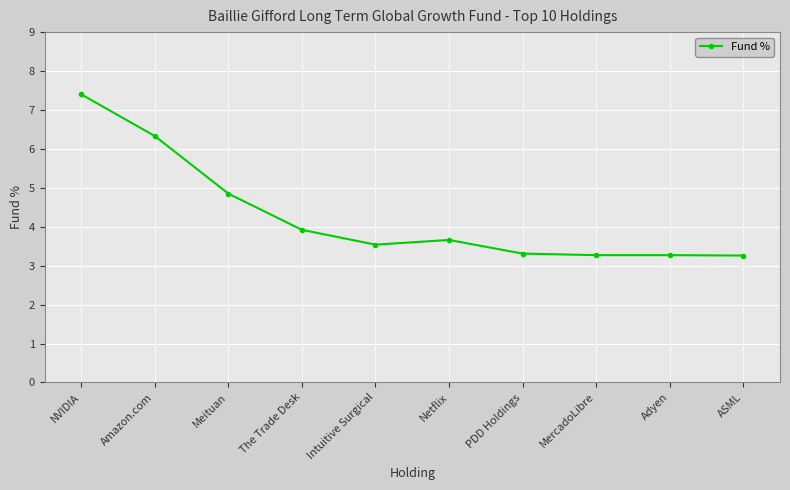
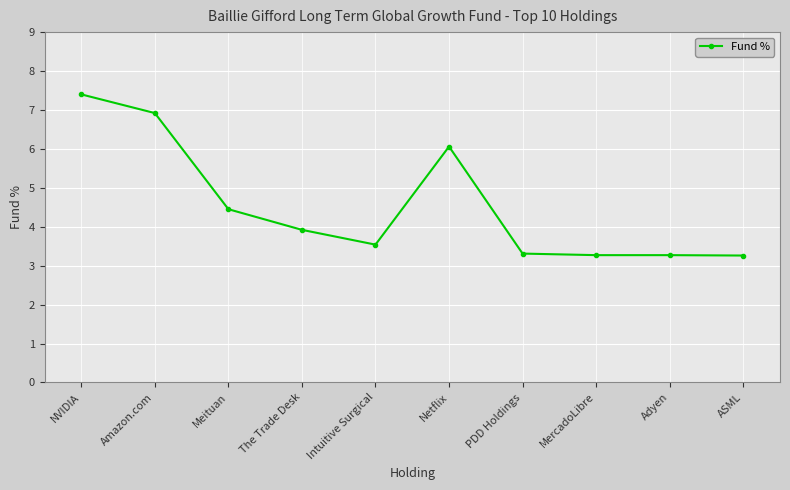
Amazon.com: 6.3 -> 6.9
Meituan: 4.9 -> 4.5
Netflix: 3.7 -> 6.1
